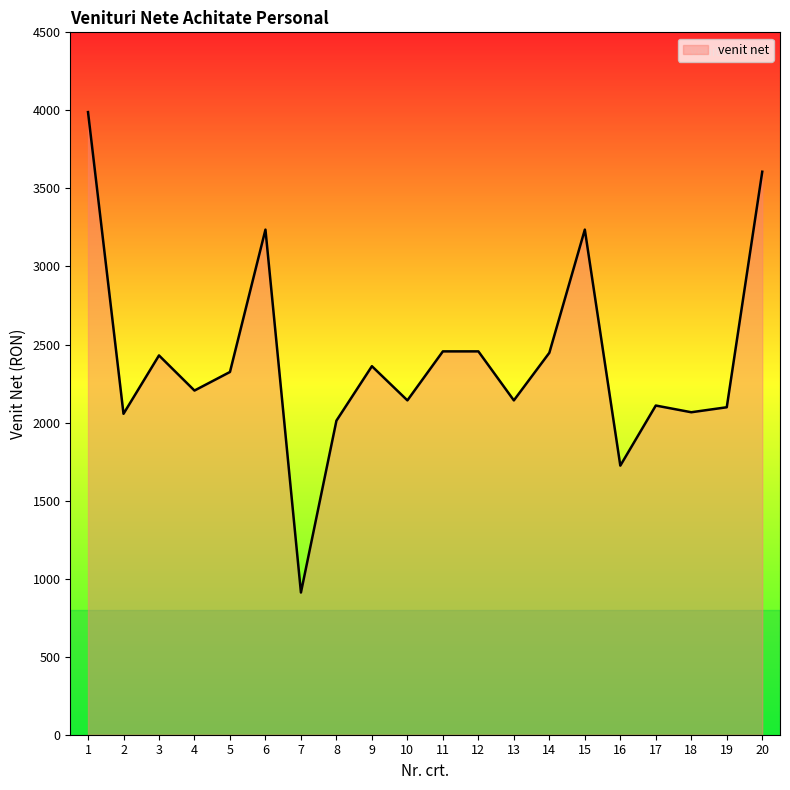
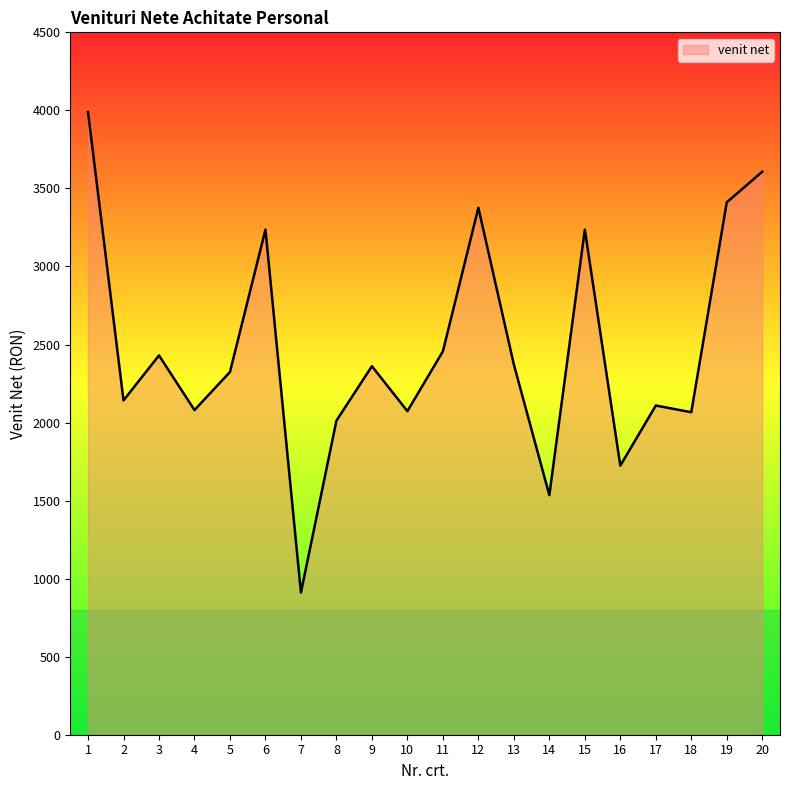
2: 2060 -> 2140
4: 2210 -> 2080
10: 2140 -> 2070
12: 2460 -> 3380
13: 2140 -> 2370
14: 2450 -> 1540
19: 2100 -> 3410
